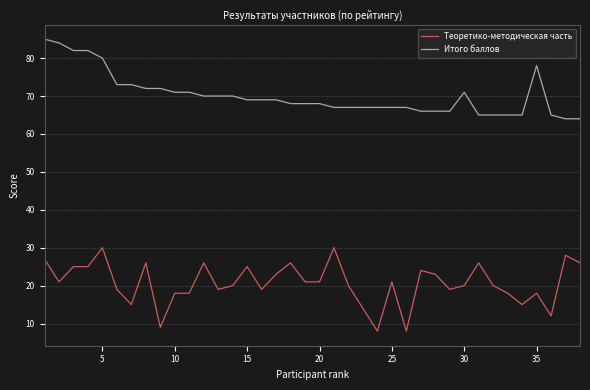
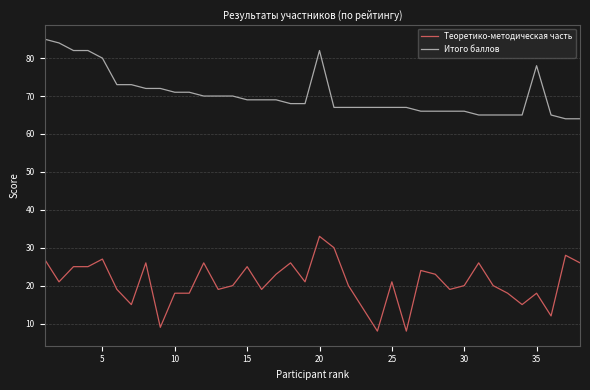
Теоретико-методическая часть, 5: 30 -> 27
Теоретико-методическая часть, 20: 21 -> 33
Итого баллов, 20: 68 -> 82
Итого баллов, 30: 71 -> 66
